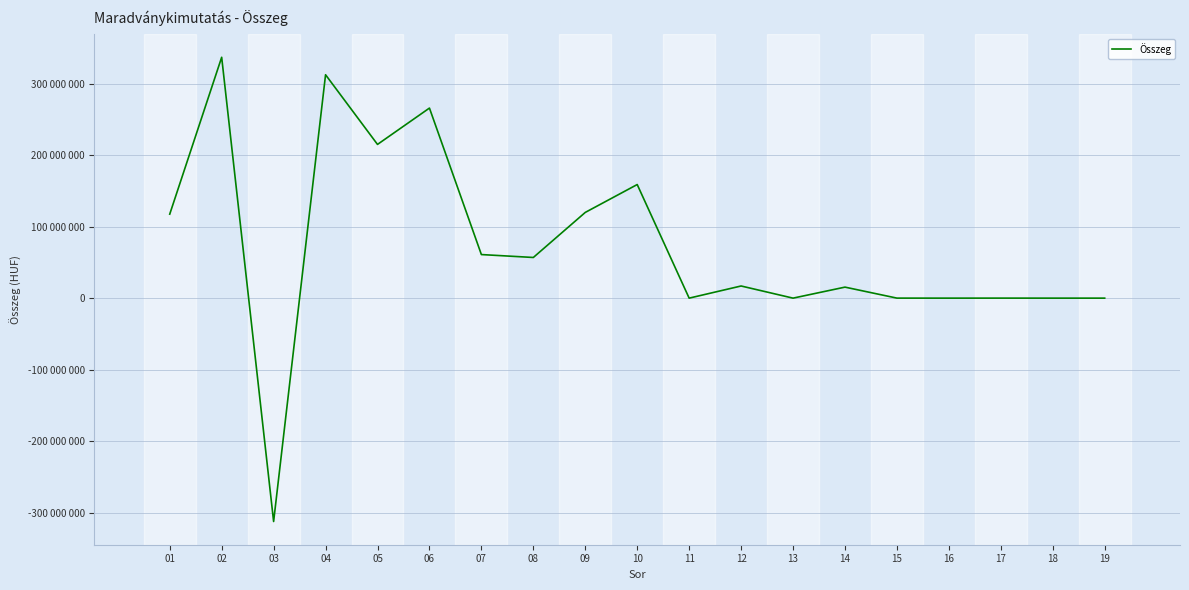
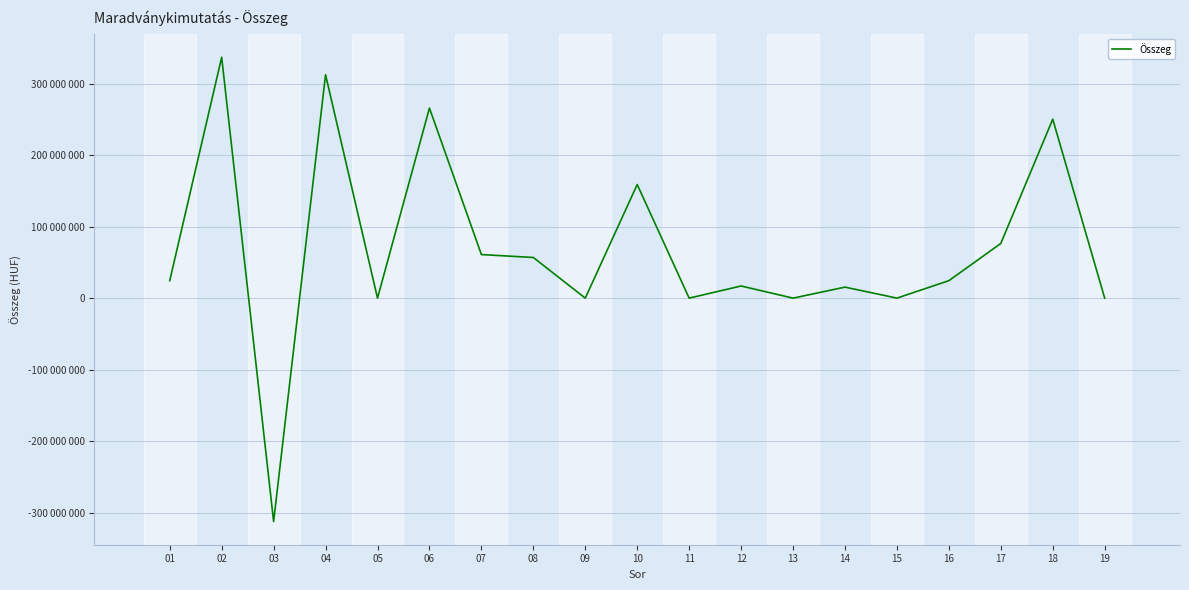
01: 120000000 -> 20000000
05: 210000000 -> 0
09: 120000000 -> 0
16: 0 -> 20000000
17: 0 -> 80000000
18: 0 -> 250000000
